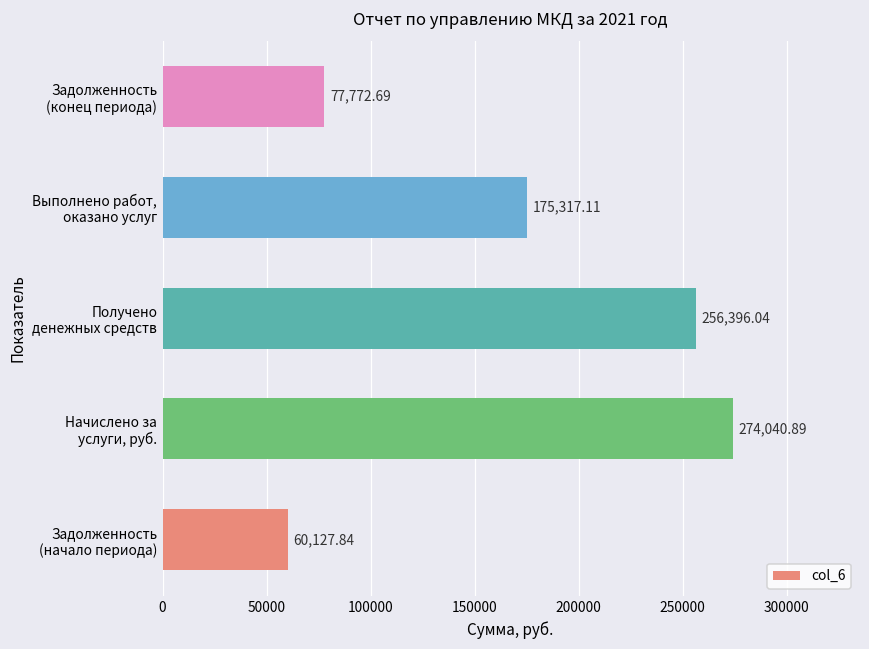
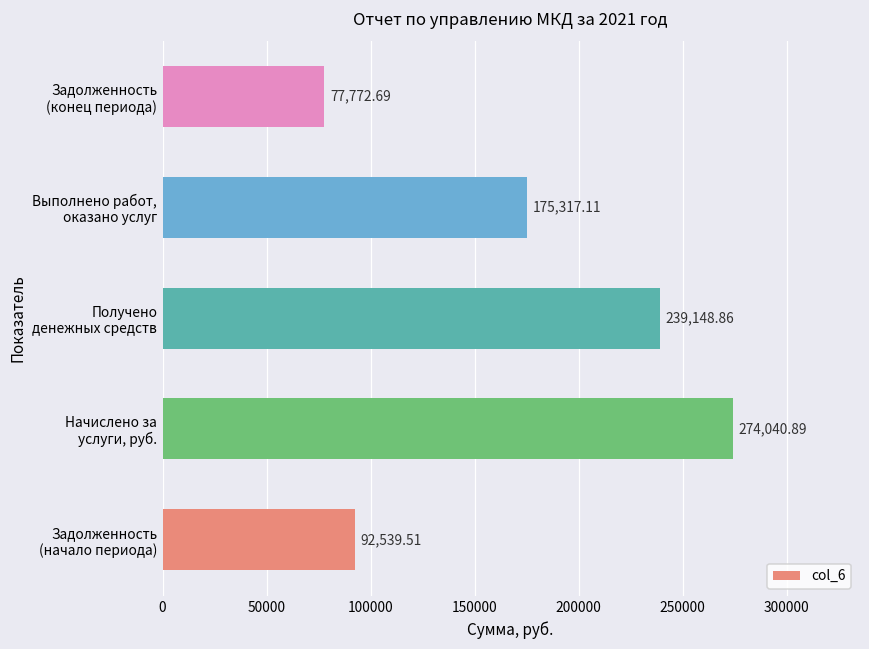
Получено денежных средств: 256,396.04 -> 239,148.86
Задолженность (начало периода): 60,127.84 -> 92,539.51
